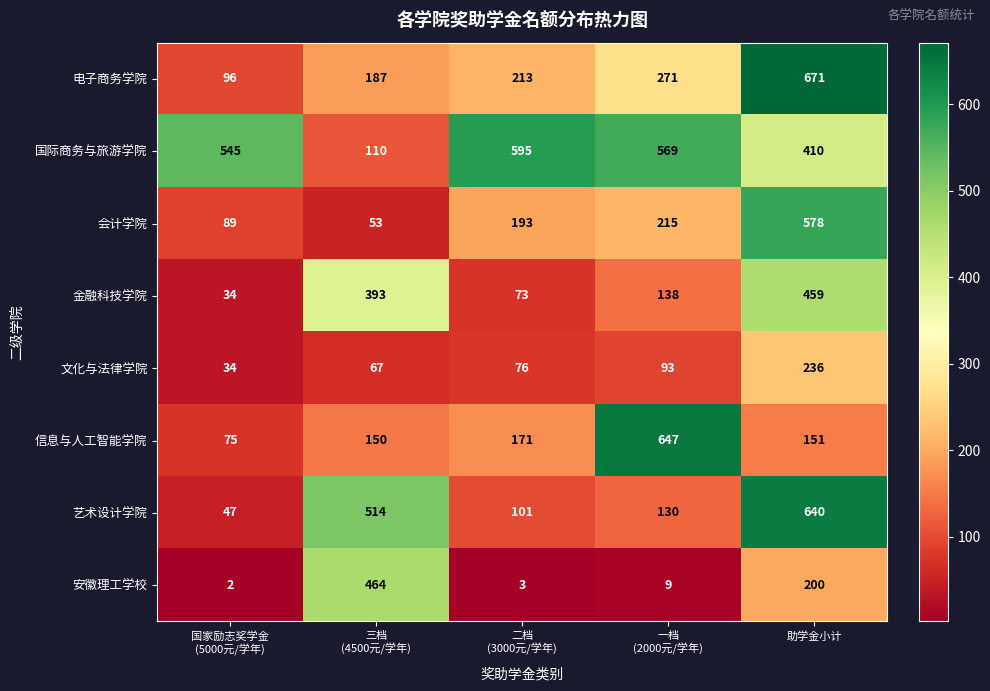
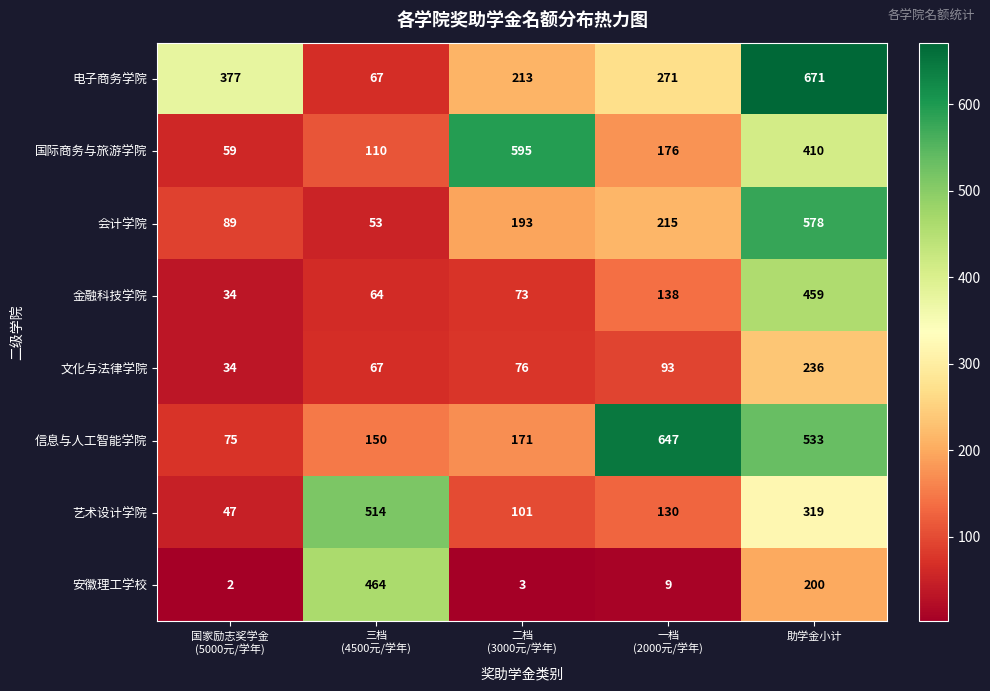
电子商务学院, 国家励志奖学金 (5000元/学年): 96 -> 377
电子商务学院, 三档 (4500元/学年): 187 -> 67
国际商务与旅游学院, 国家励志奖学金 (5000元/学年): 545 -> 59
国际商务与旅游学院, 一档 (2000元/学年): 569 -> 176
金融科技学院, 三档 (4500元/学年): 393 -> 64
信息与人工智能学院, 助学金小计: 151 -> 533
艺术设计学院, 助学金小计: 640 -> 319
